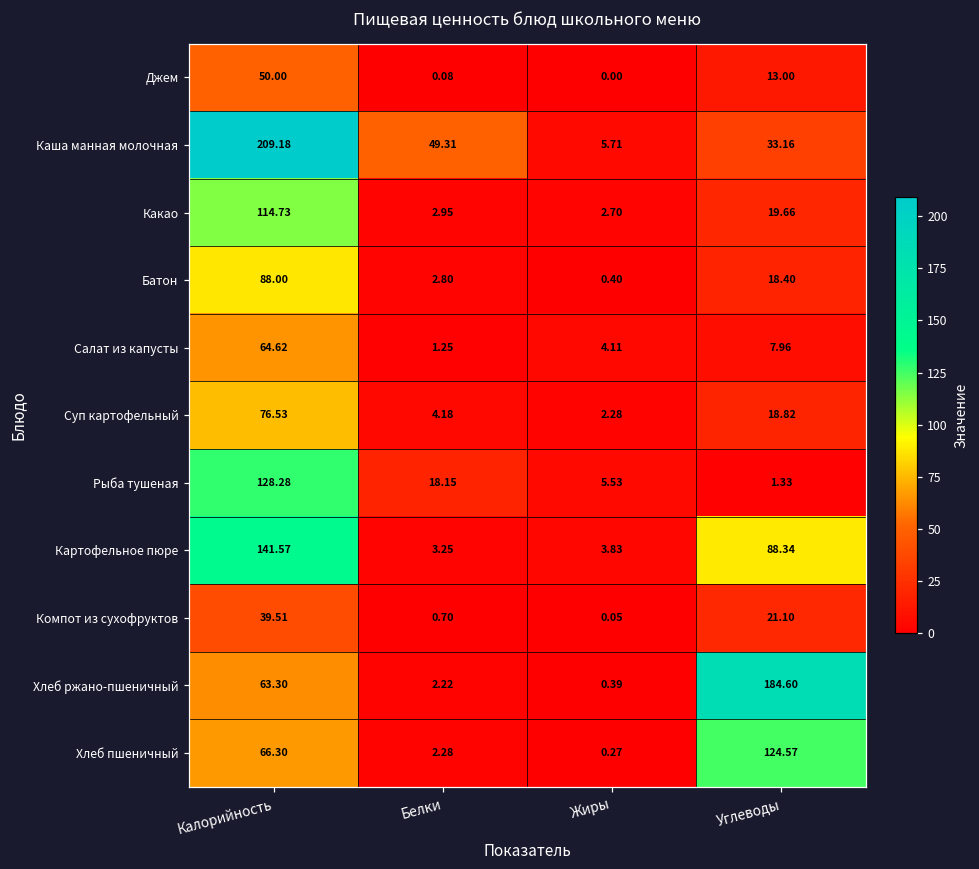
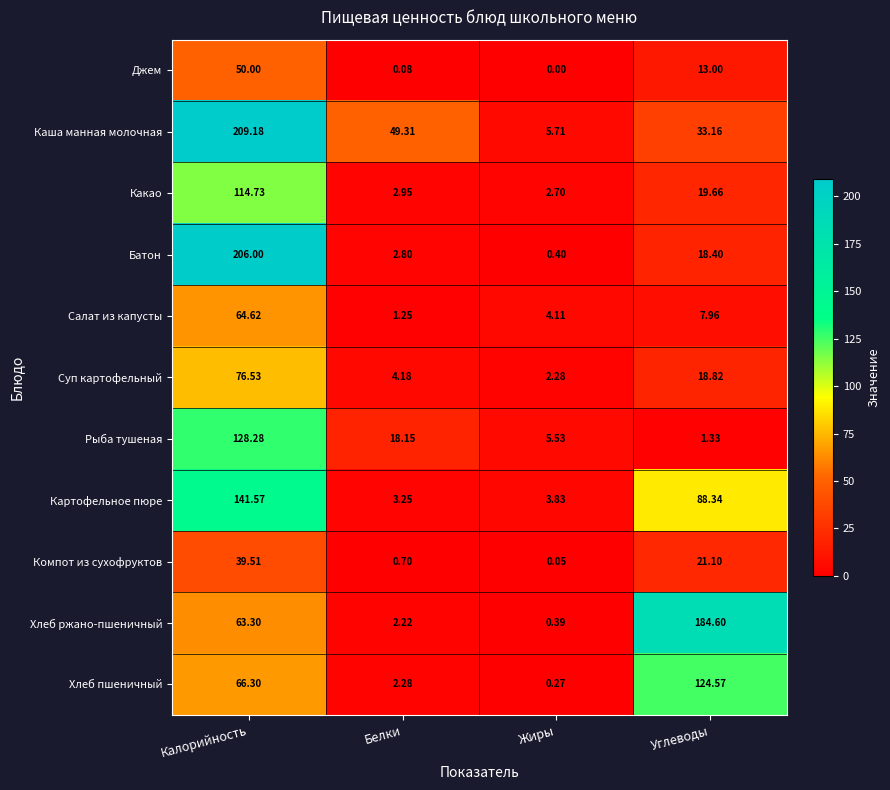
Батон, Калорийность: 88.00 -> 206.00
